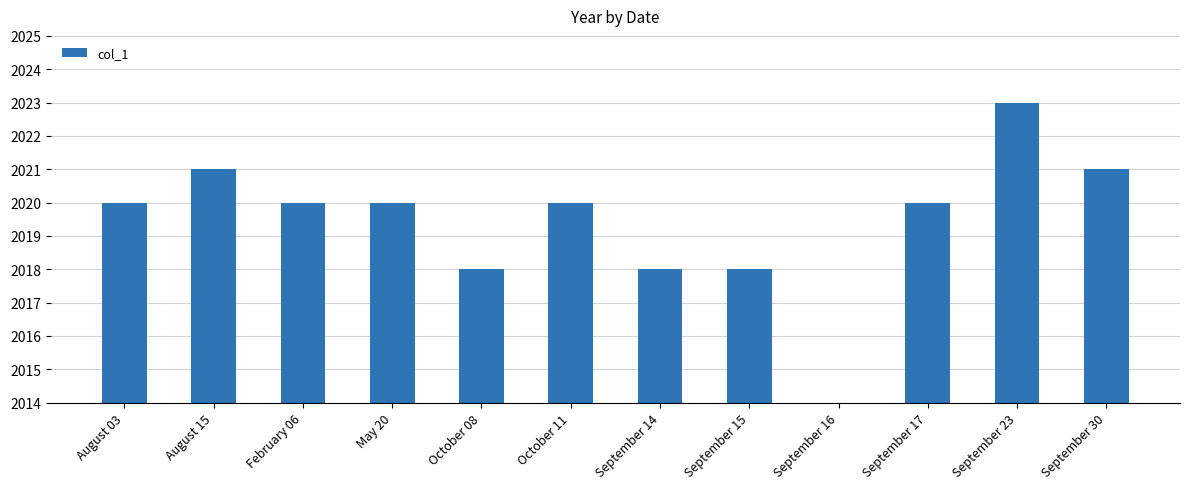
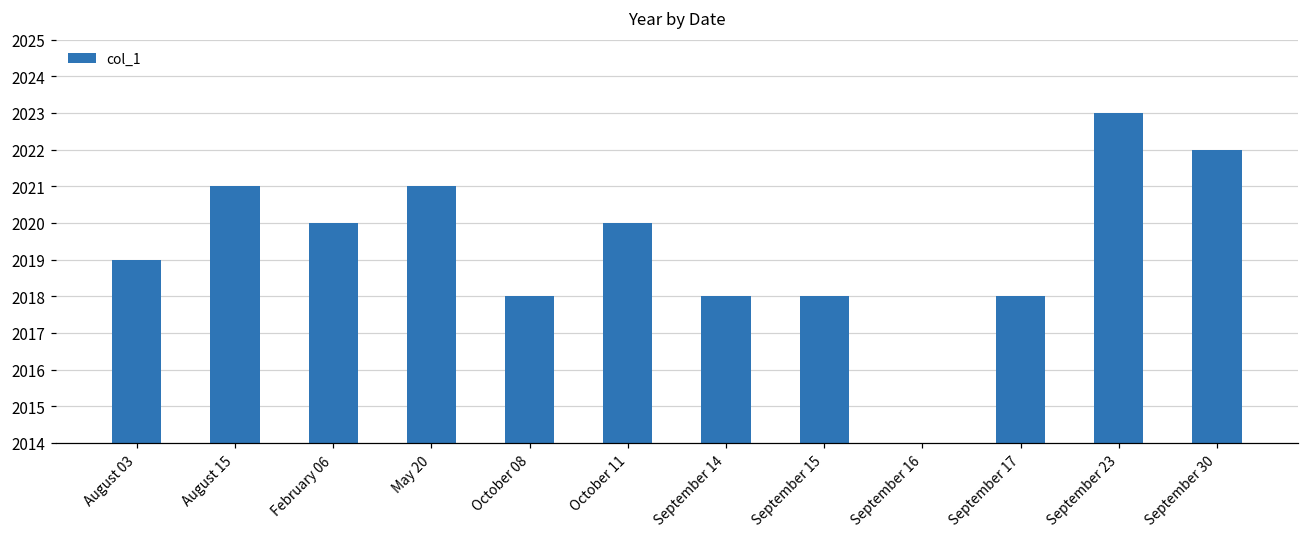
August 03: 2020 -> 2019
May 20: 2020 -> 2021
September 17: 2020 -> 2018
September 30: 2021 -> 2022
